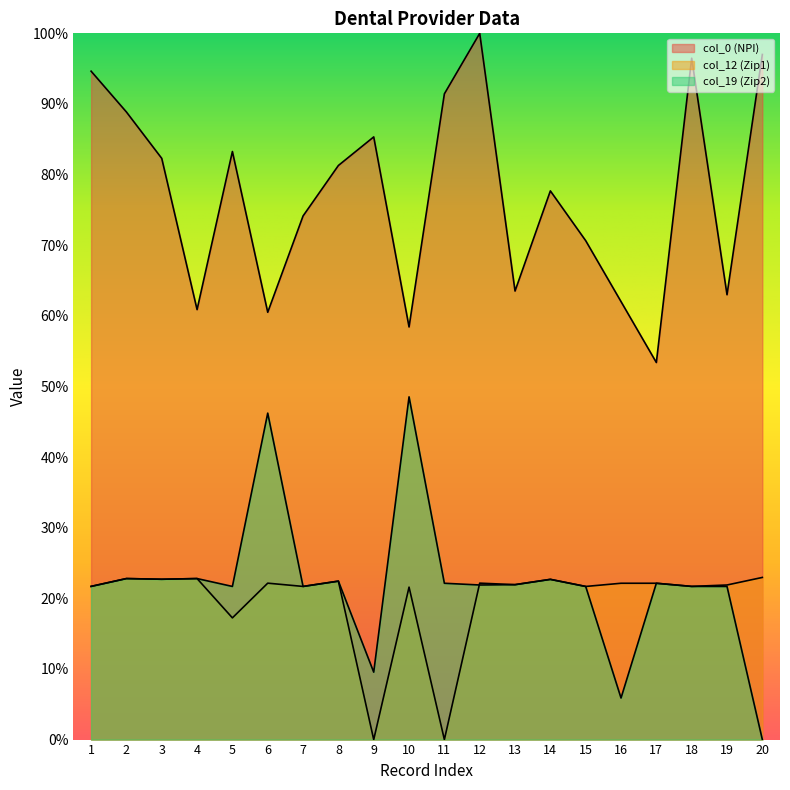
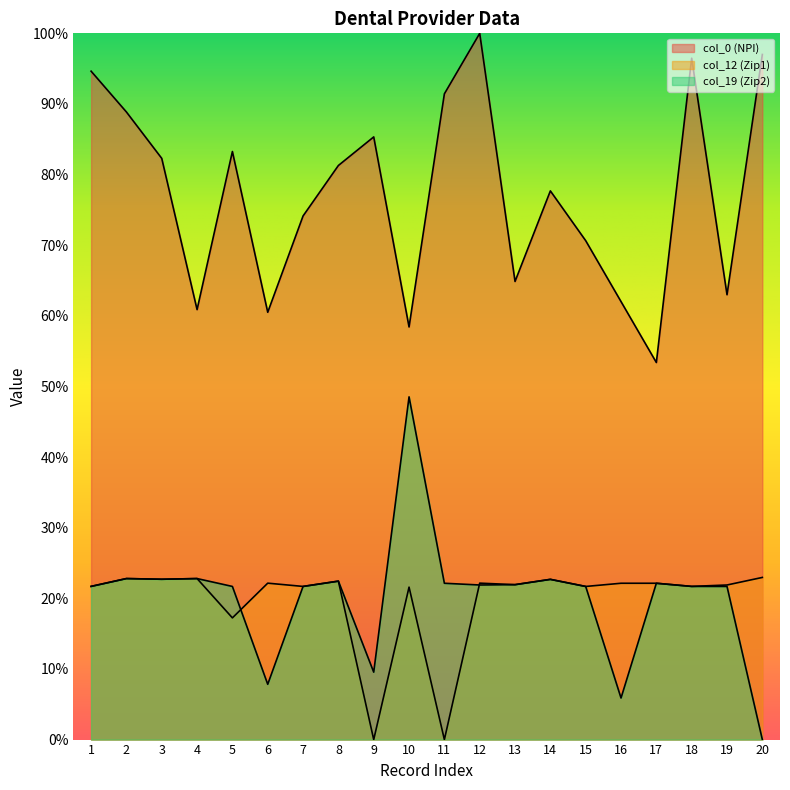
col_19 (Zip2), 6: 46% -> 8%
col_0 (NPI), 13: 64% -> 65%
